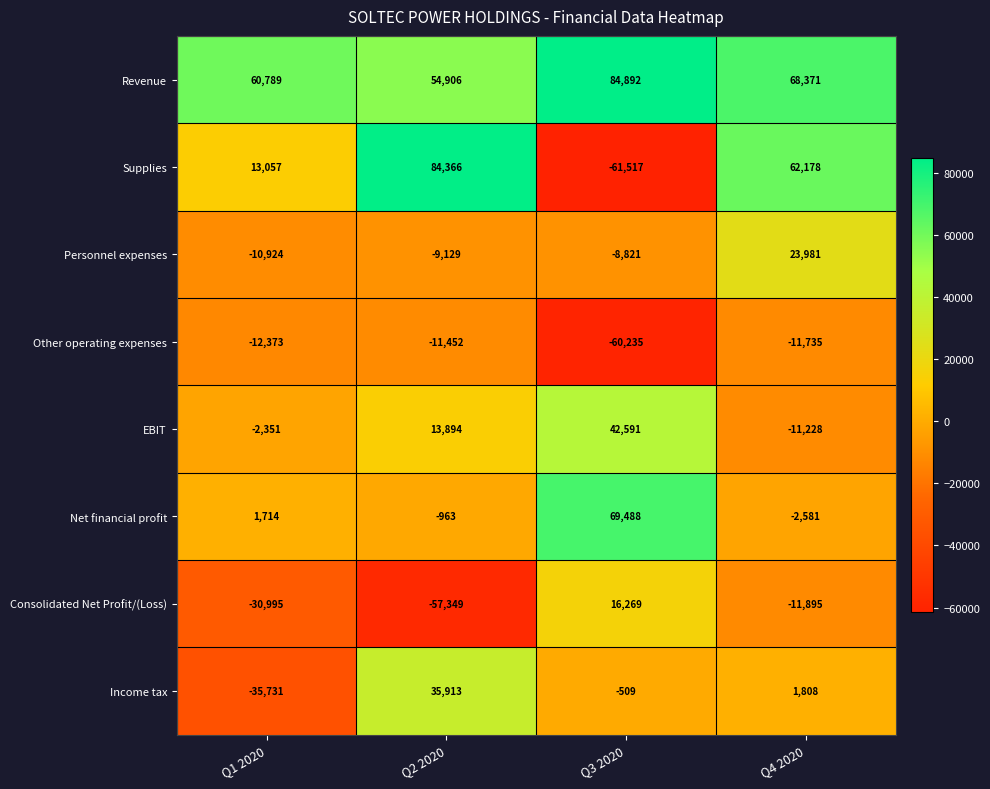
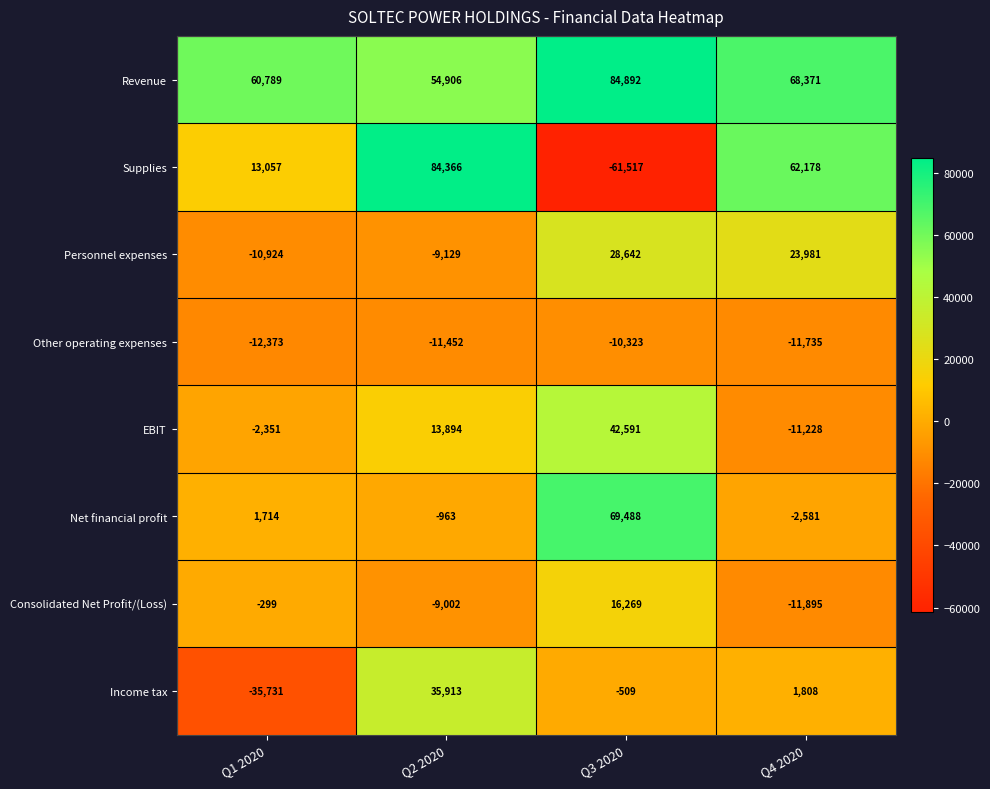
Personnel expenses, Q3 2020: -8,821 -> 28,642
Other operating expenses, Q3 2020: -60,235 -> -10,323
Consolidated Net Profit/(Loss), Q1 2020: -30,995 -> -299
Consolidated Net Profit/(Loss), Q2 2020: -57,349 -> -9,002
